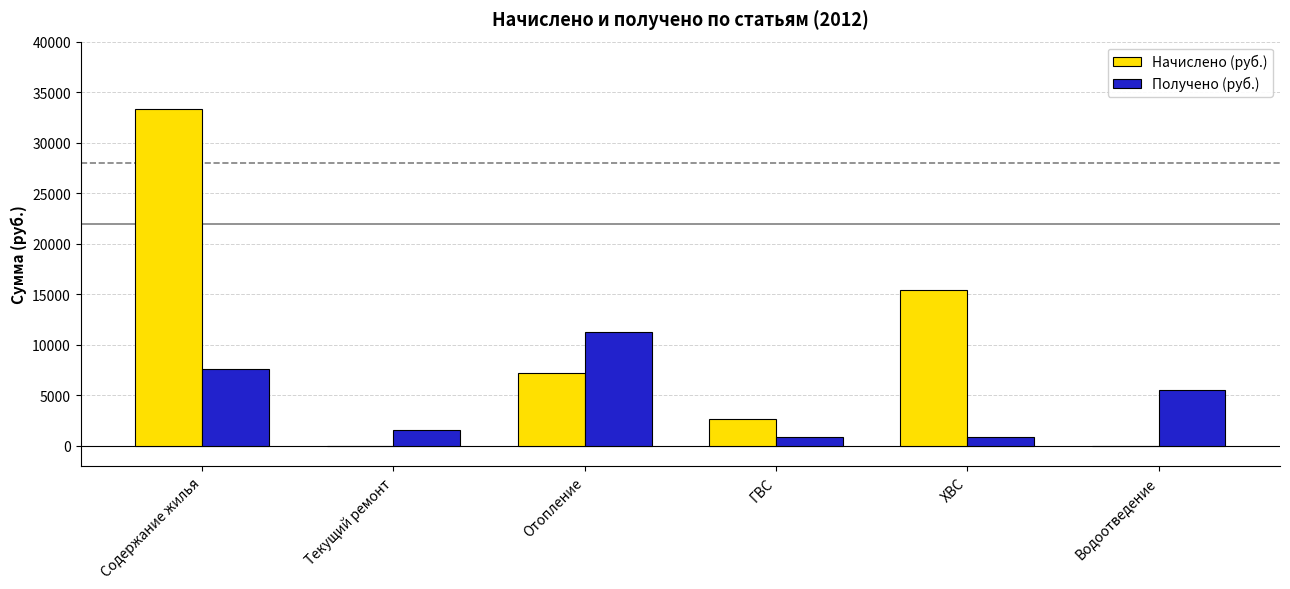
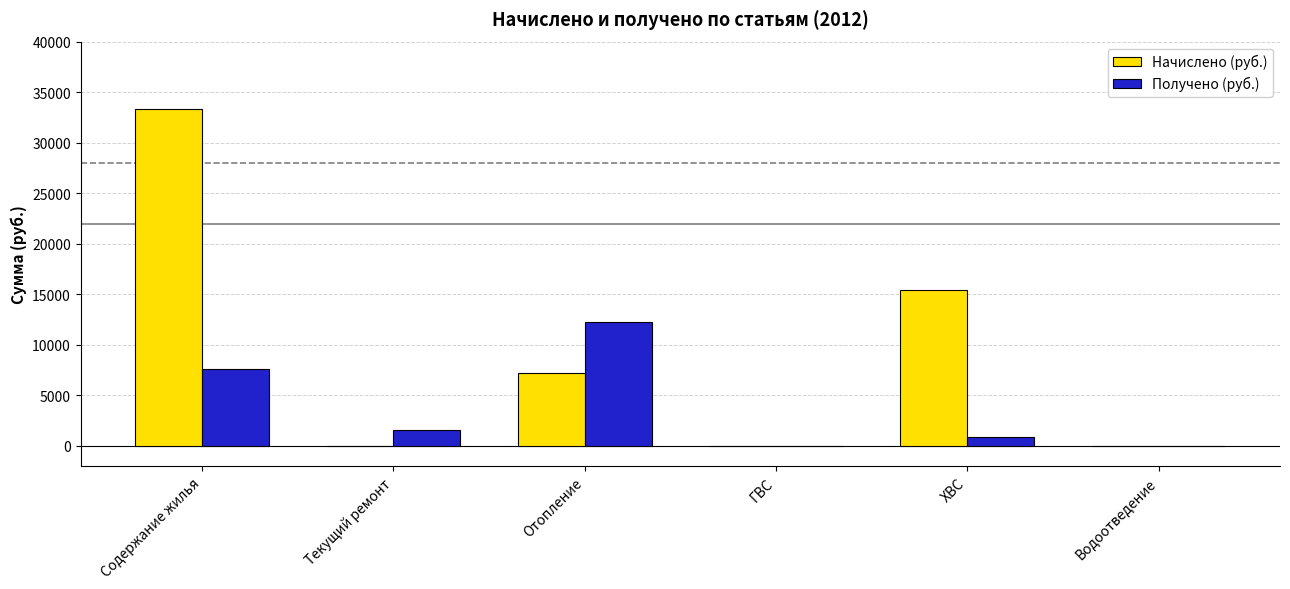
Получено (руб.), Отопление: 11300 -> 12200
Начислено (руб.), ГВС: 2600 -> 0
Получено (руб.), ГВС: 900 -> 0
Получено (руб.), Водоотведение: 5500 -> 0
